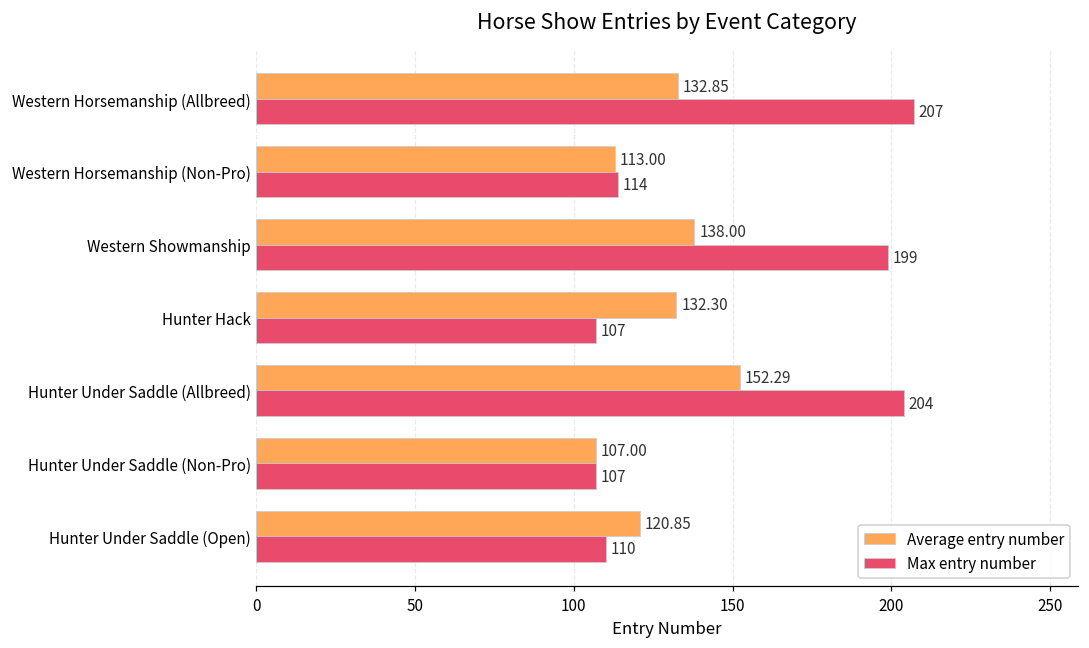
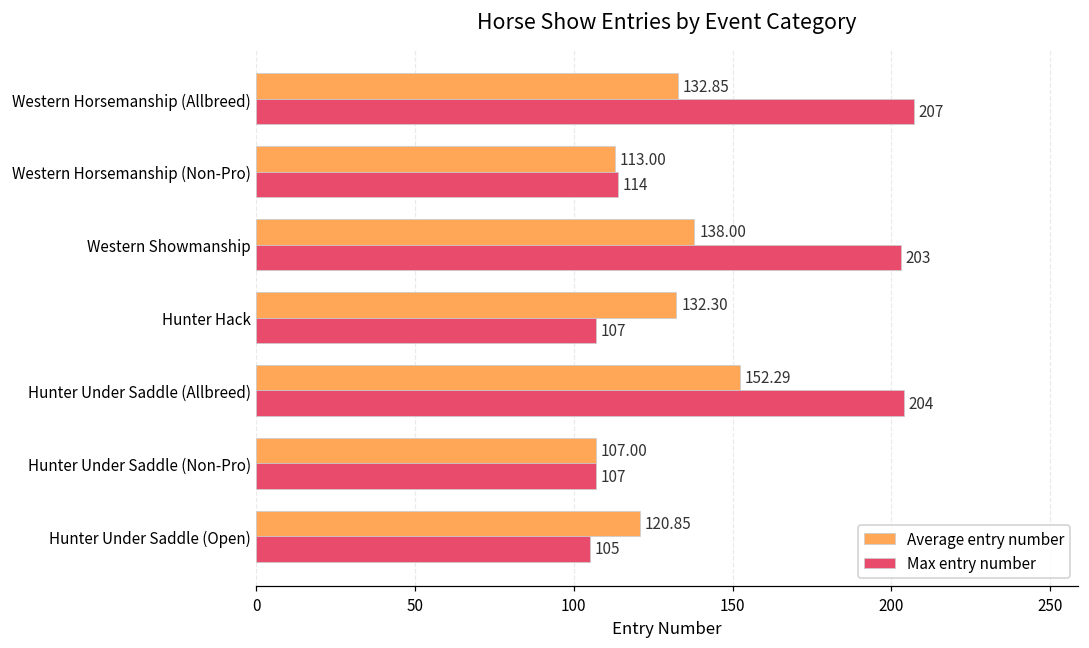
Max entry number, Western Showmanship: 199 -> 203
Max entry number, Hunter Under Saddle (Open): 110 -> 105
